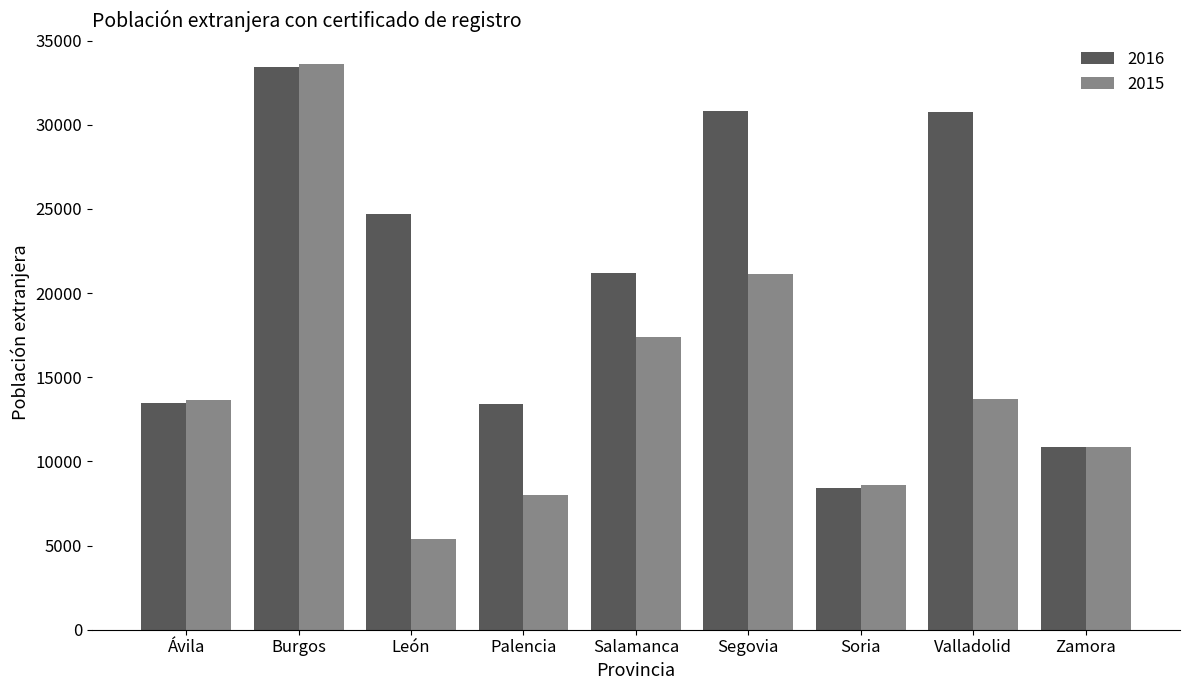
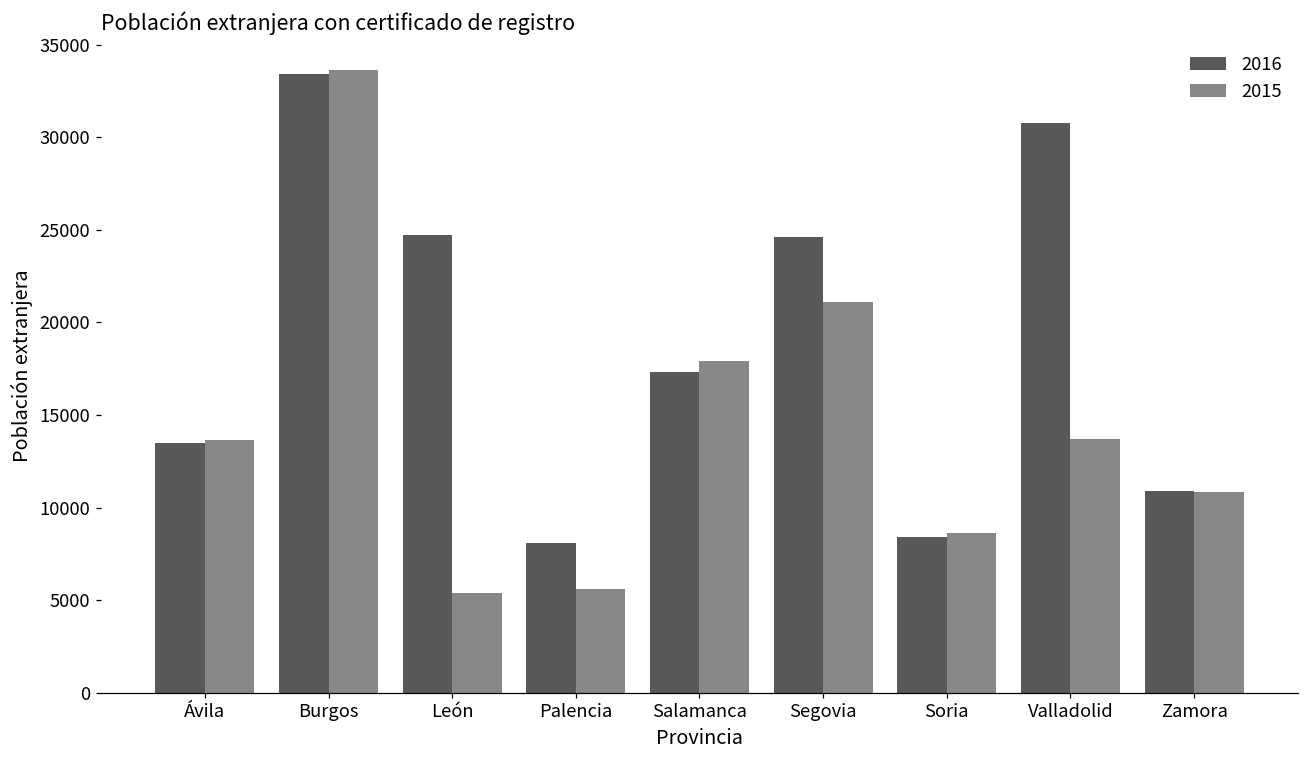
2016, Palencia: 13400 -> 8100
2015, Palencia: 8000 -> 5600
2016, Salamanca: 21200 -> 17300
2015, Salamanca: 17400 -> 17900
2016, Segovia: 30800 -> 24600
